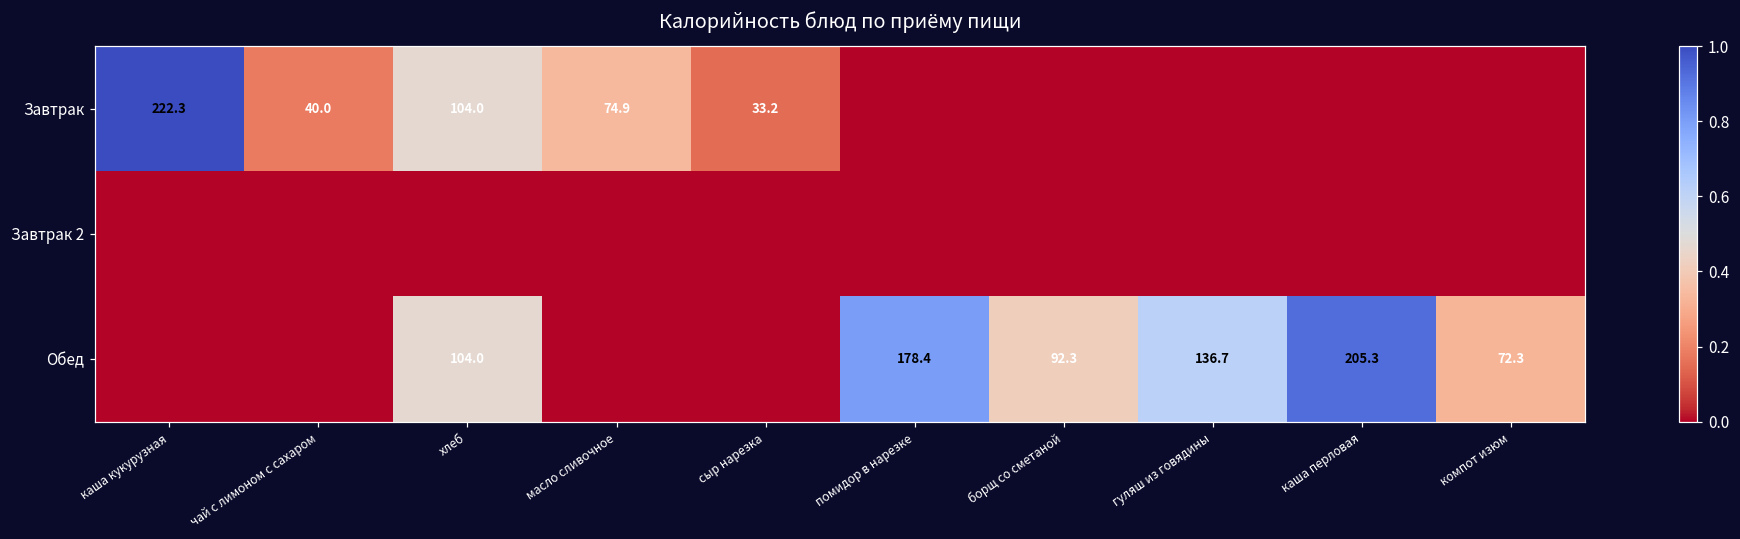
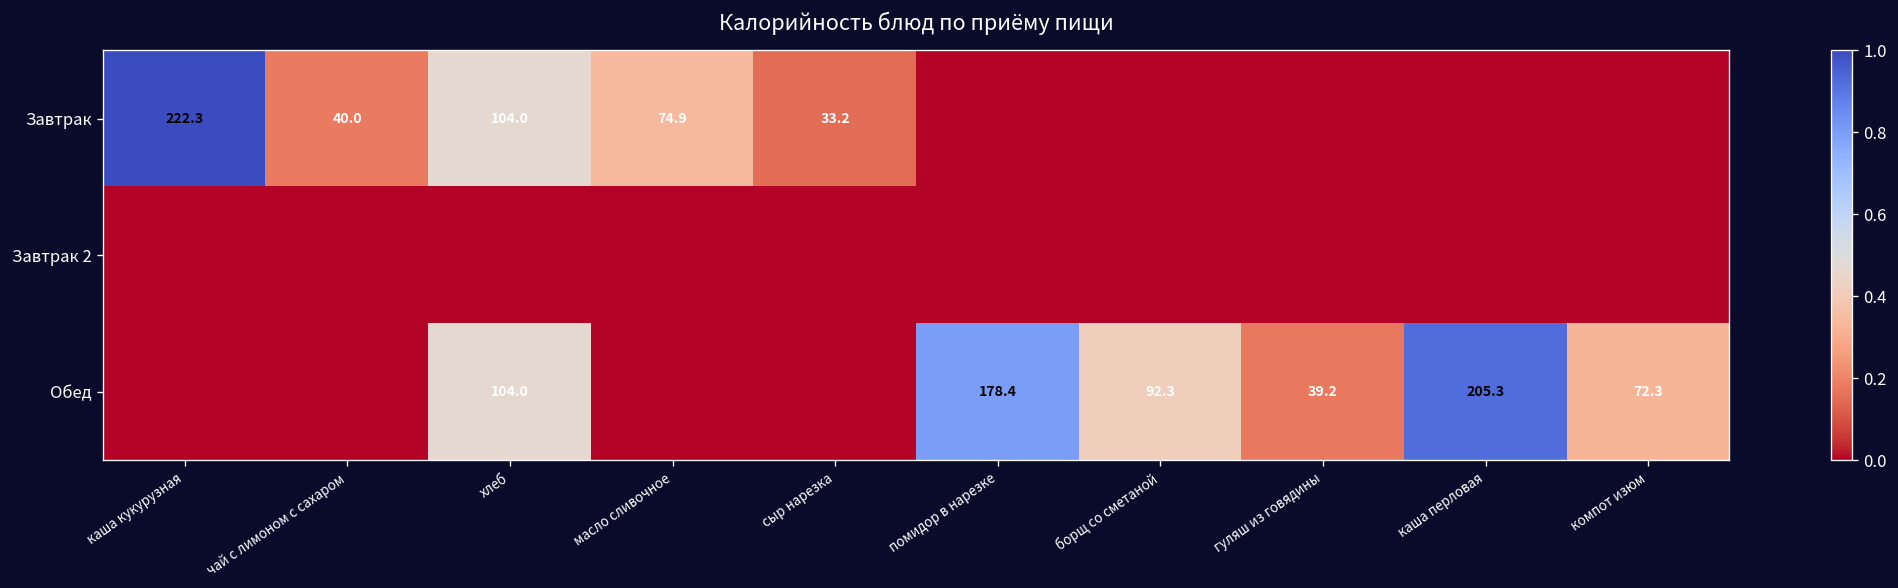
Обед, гуляш из говядины: 136.7 -> 39.2
